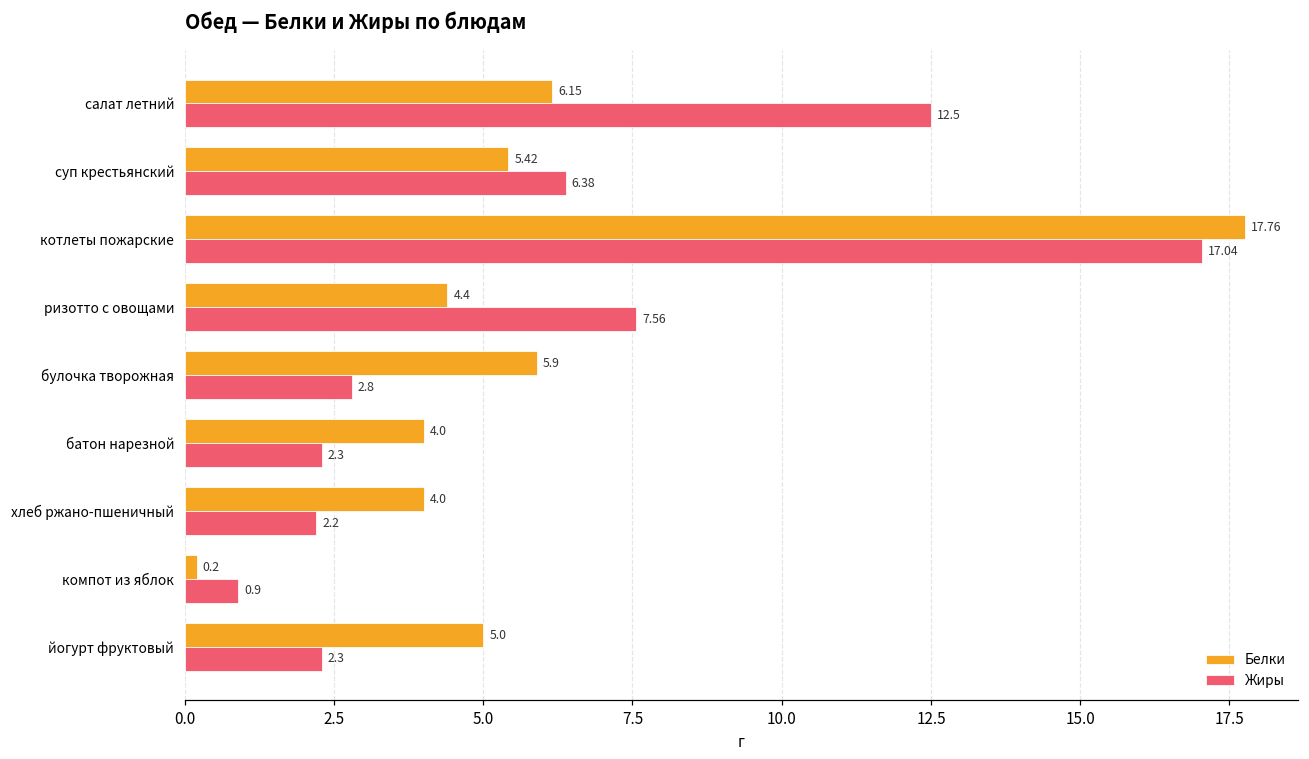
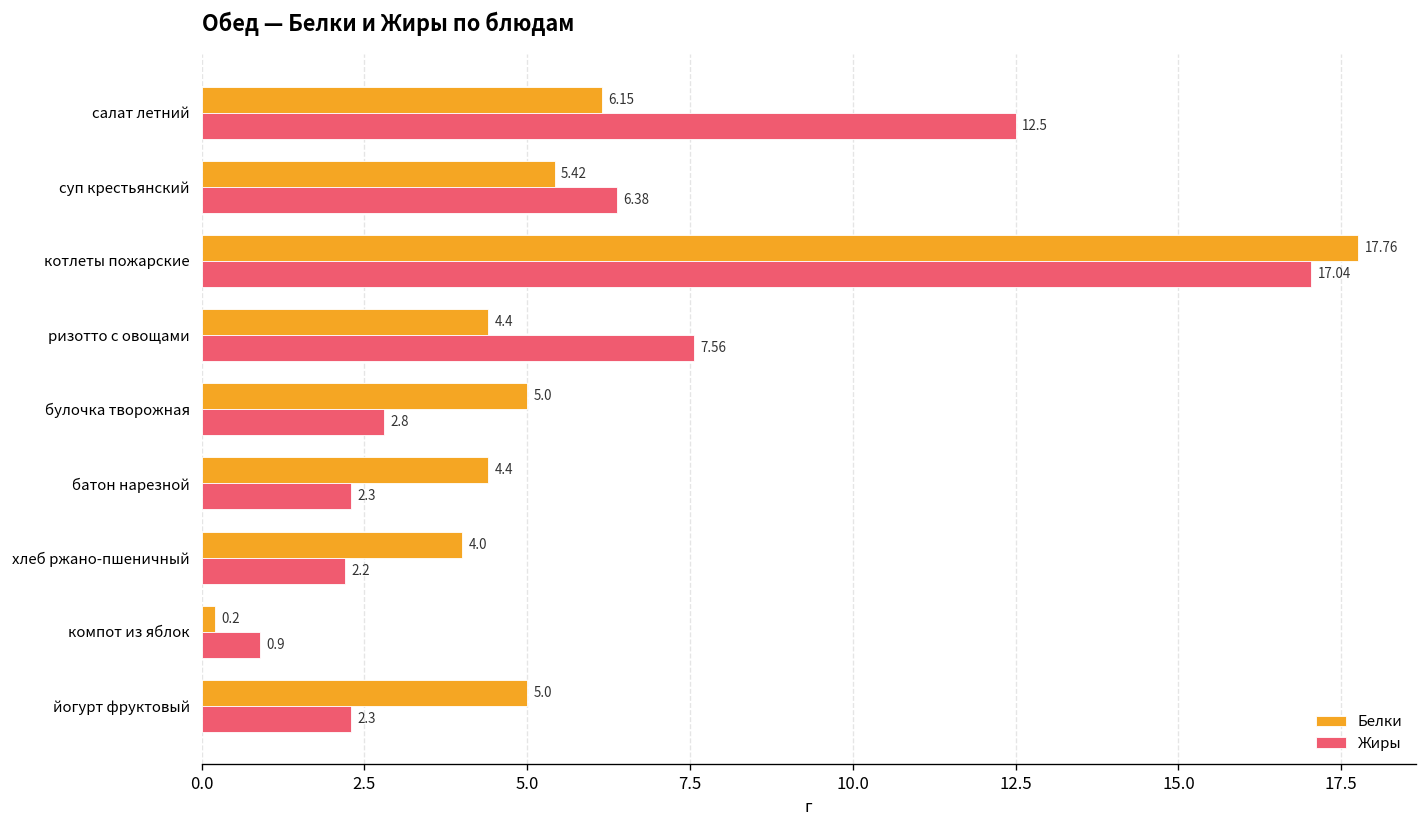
Белки, булочка творожная: 5.9 -> 5.0
Белки, батон нарезной: 4.0 -> 4.4
